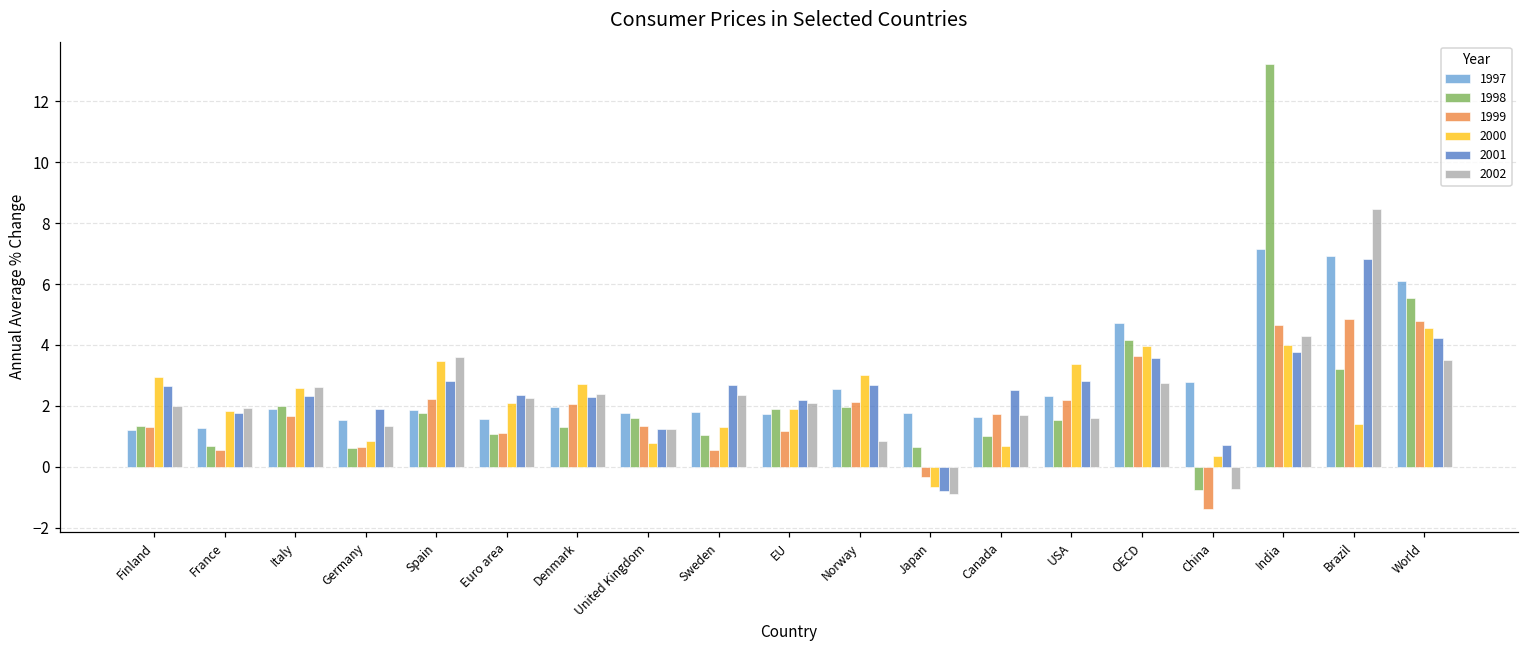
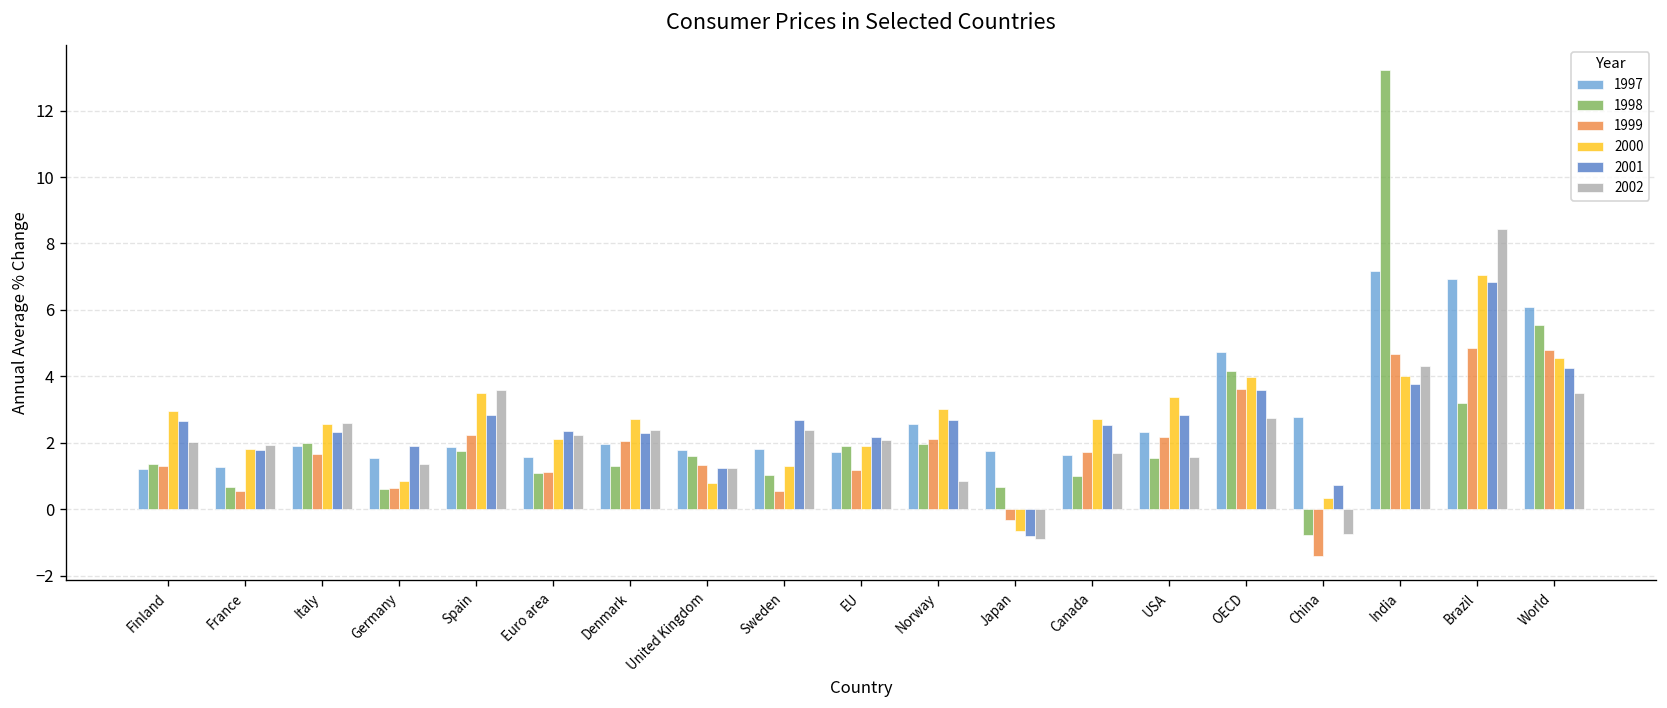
2000, Canada: 0.7 -> 2.7
2000, Brazil: 1.4 -> 7.0
